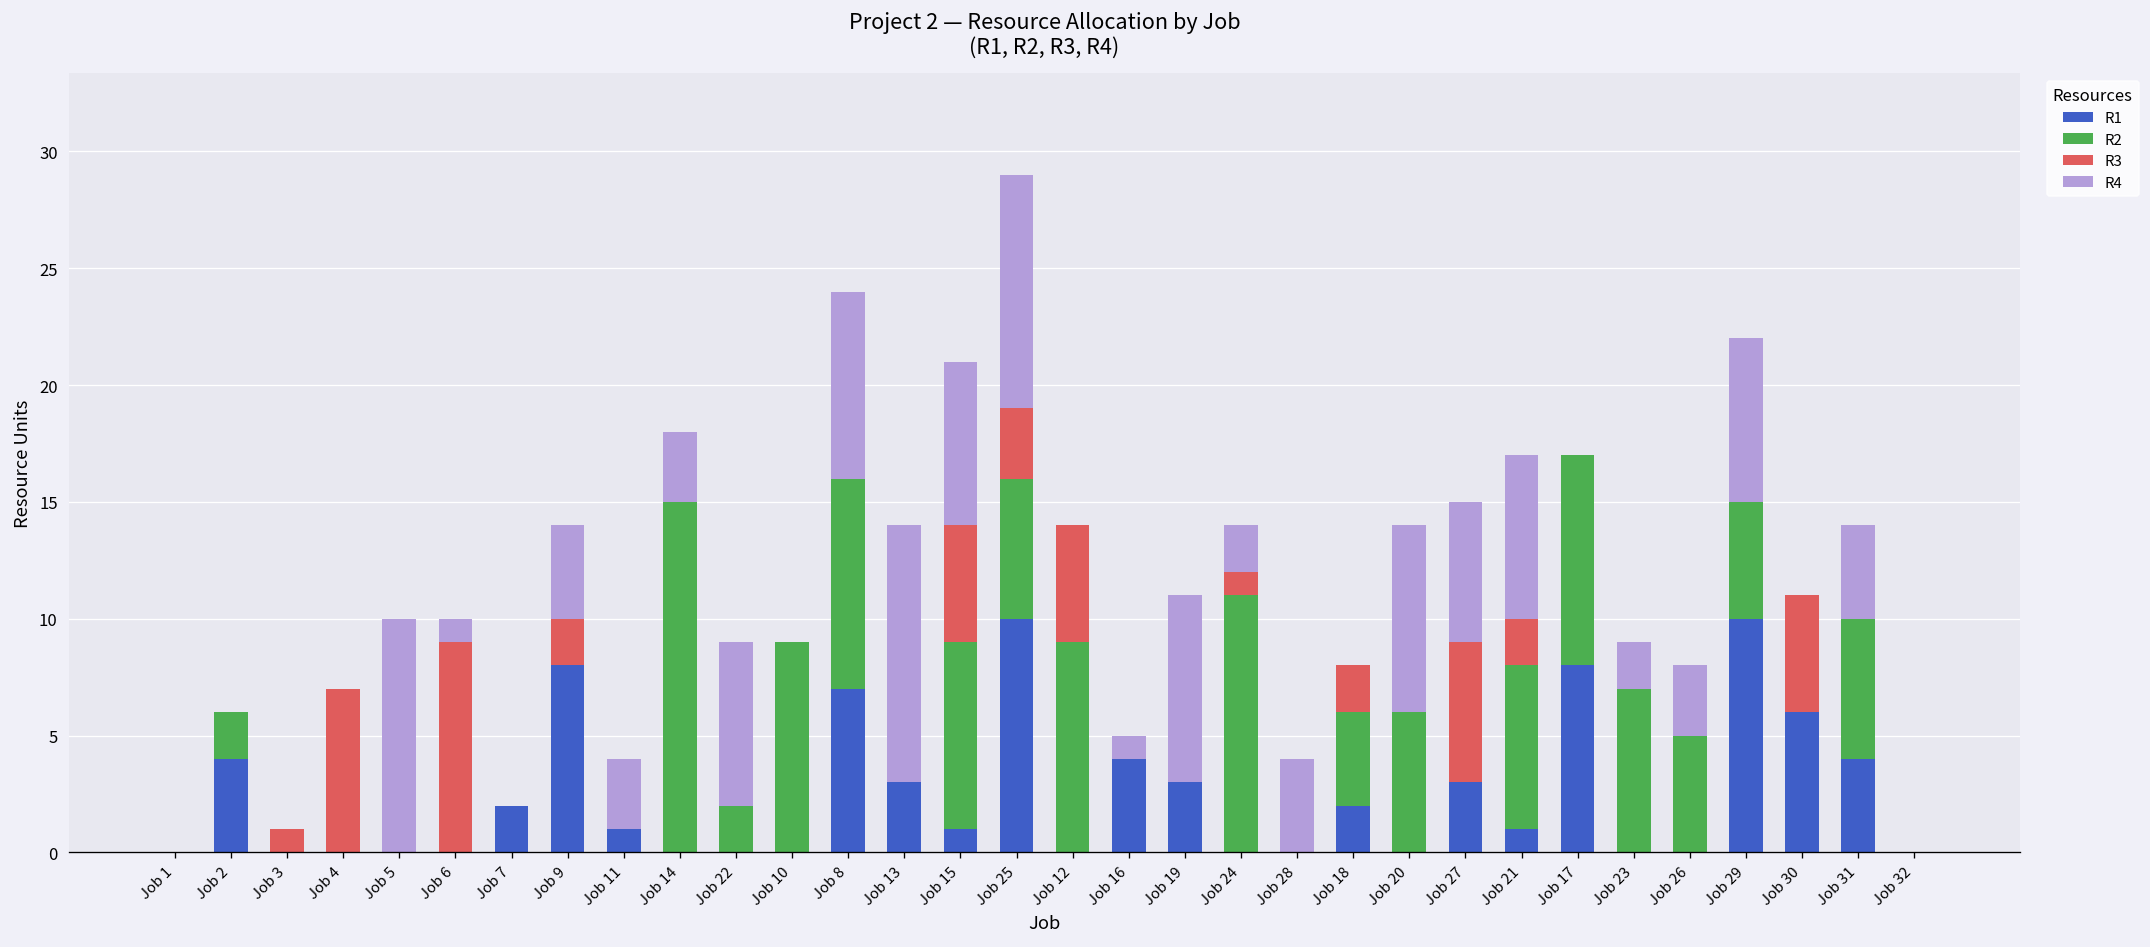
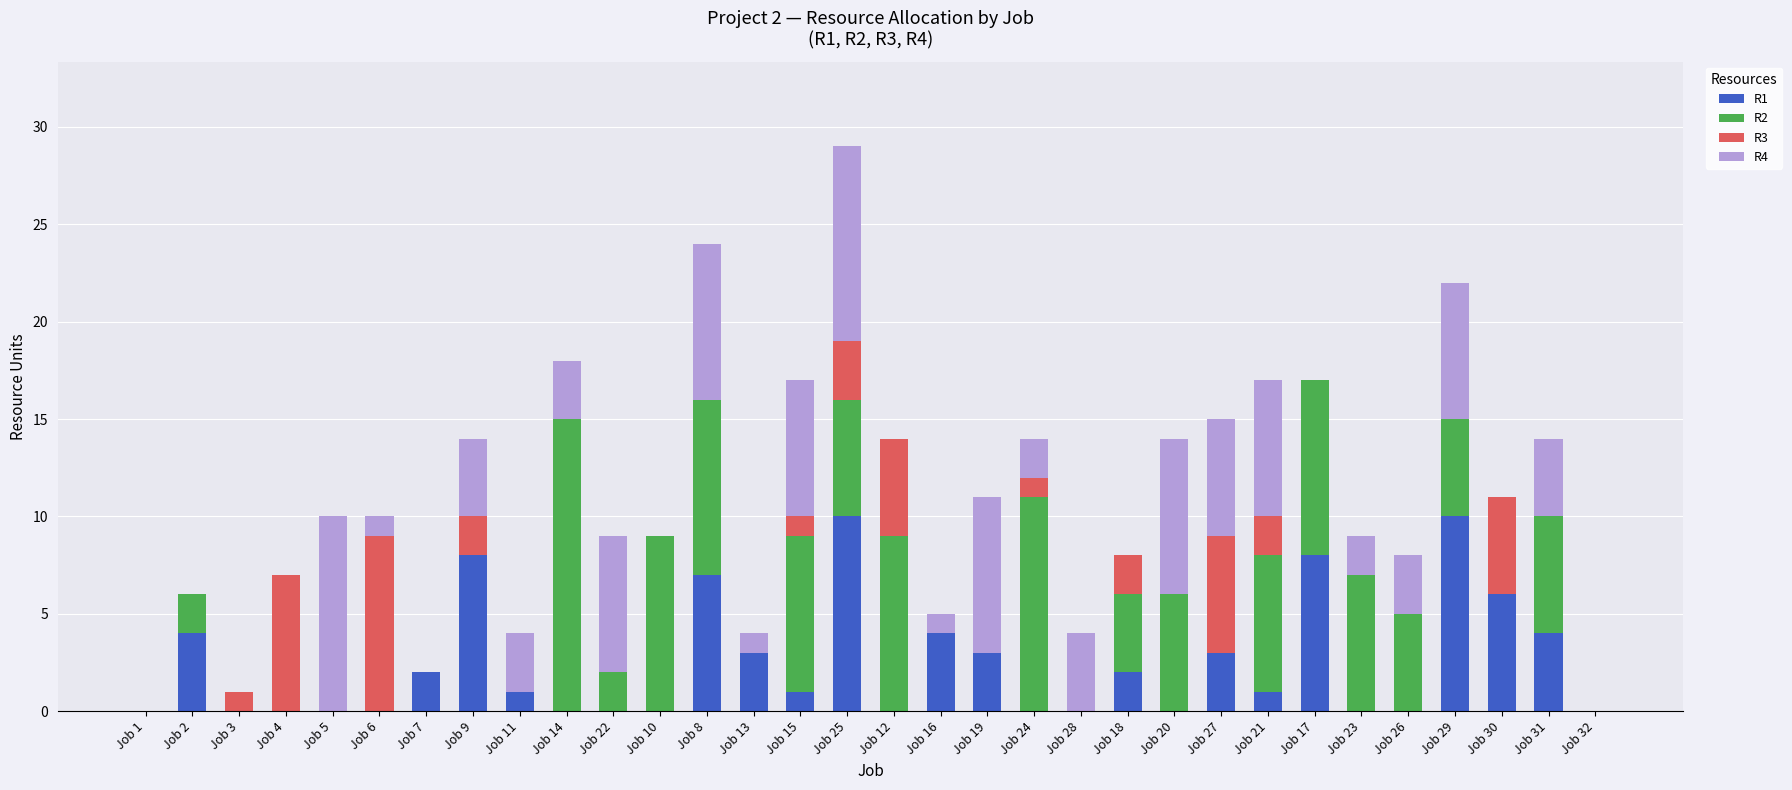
R4, Job 13: 11 -> 1
R3, Job 15: 5 -> 1
